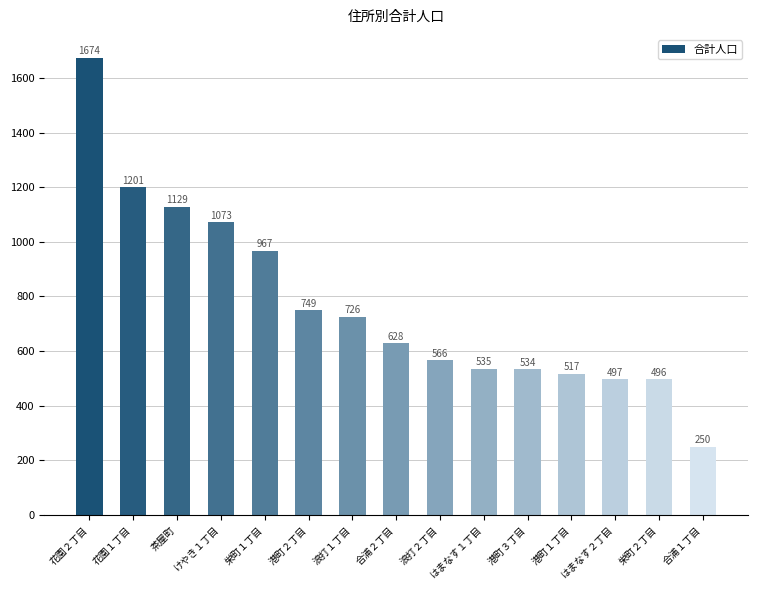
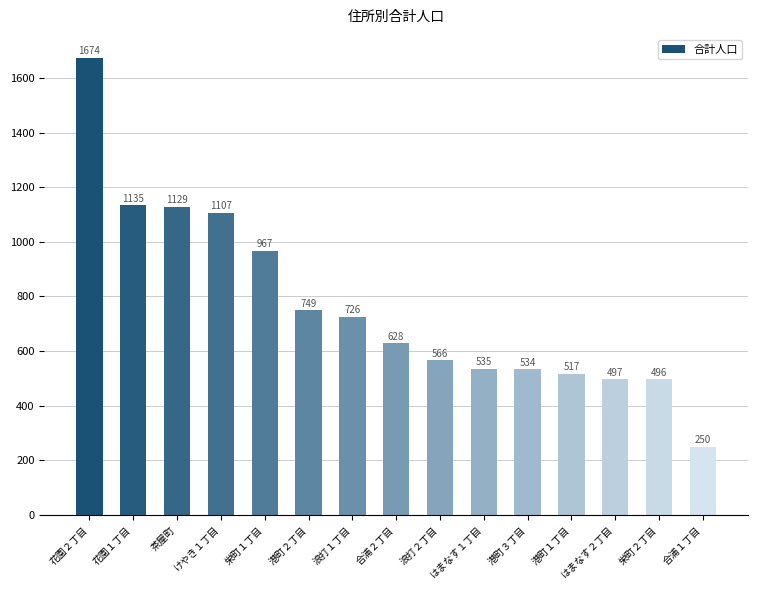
花園１丁目: 1201 -> 1135
けやき１丁目: 1073 -> 1107
